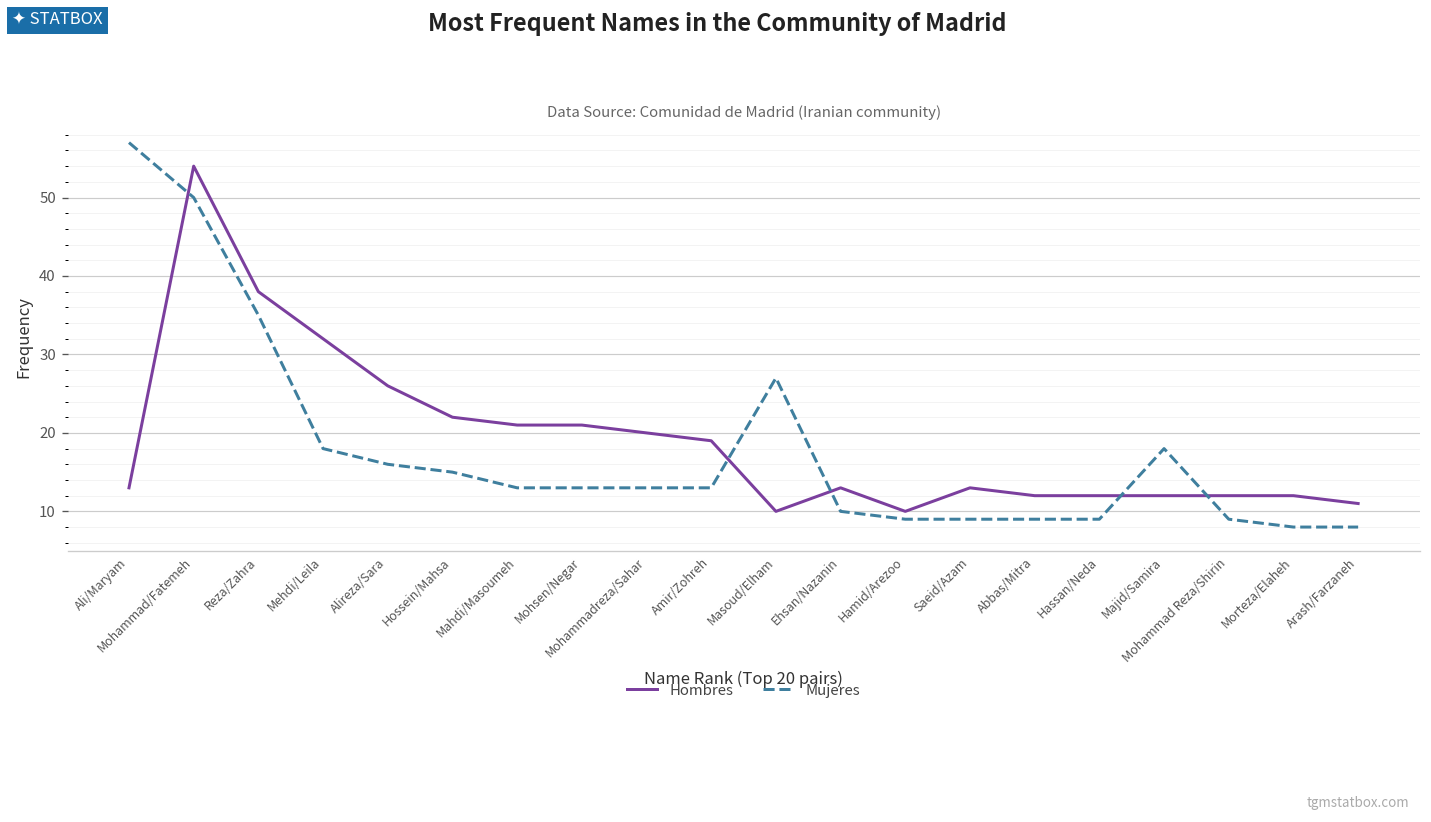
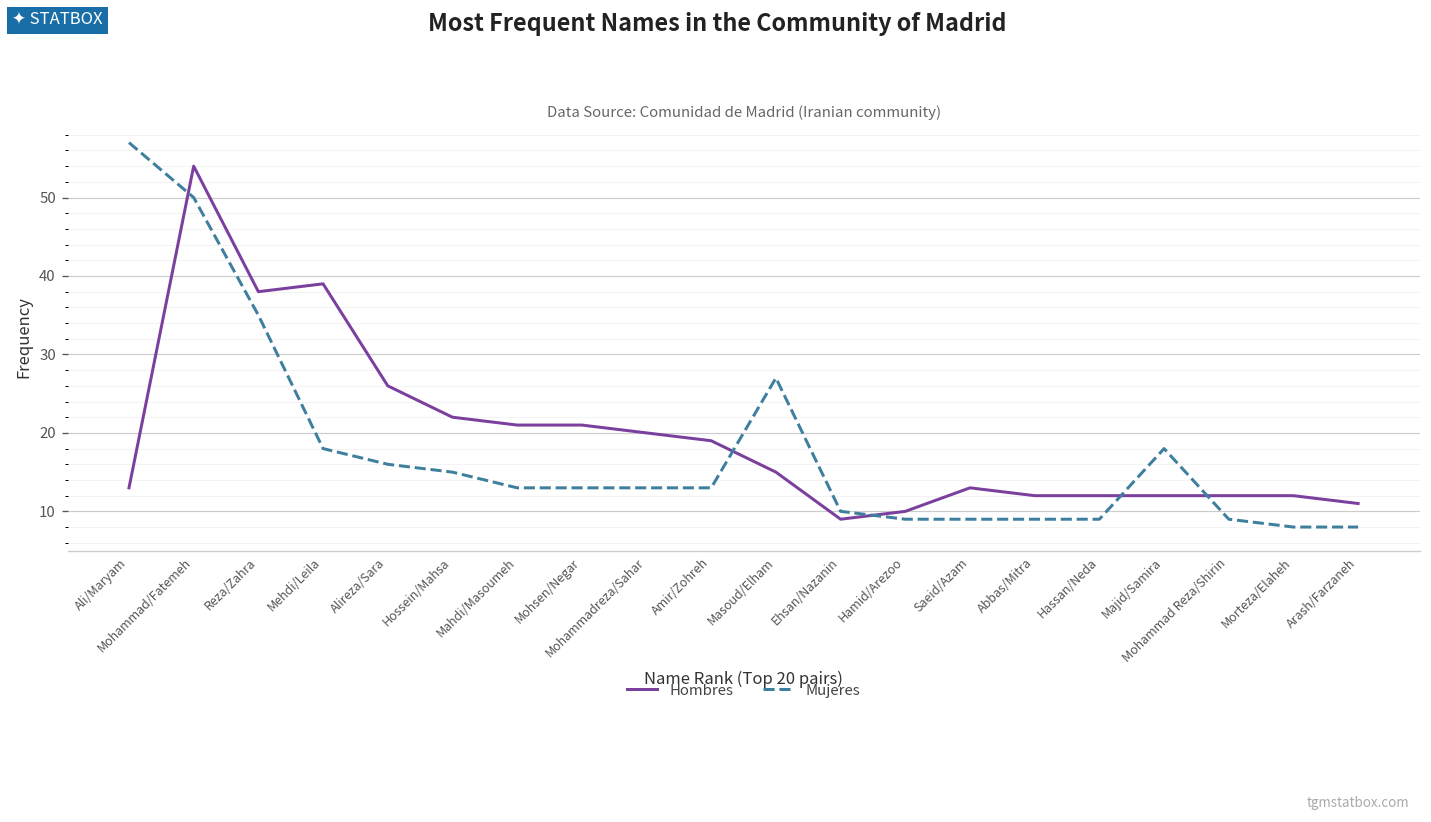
Hombres, Mehdi/Leila: 32 -> 39
Hombres, Masoud/Elham: 10 -> 15
Hombres, Ehsan/Nazanin: 13 -> 9
